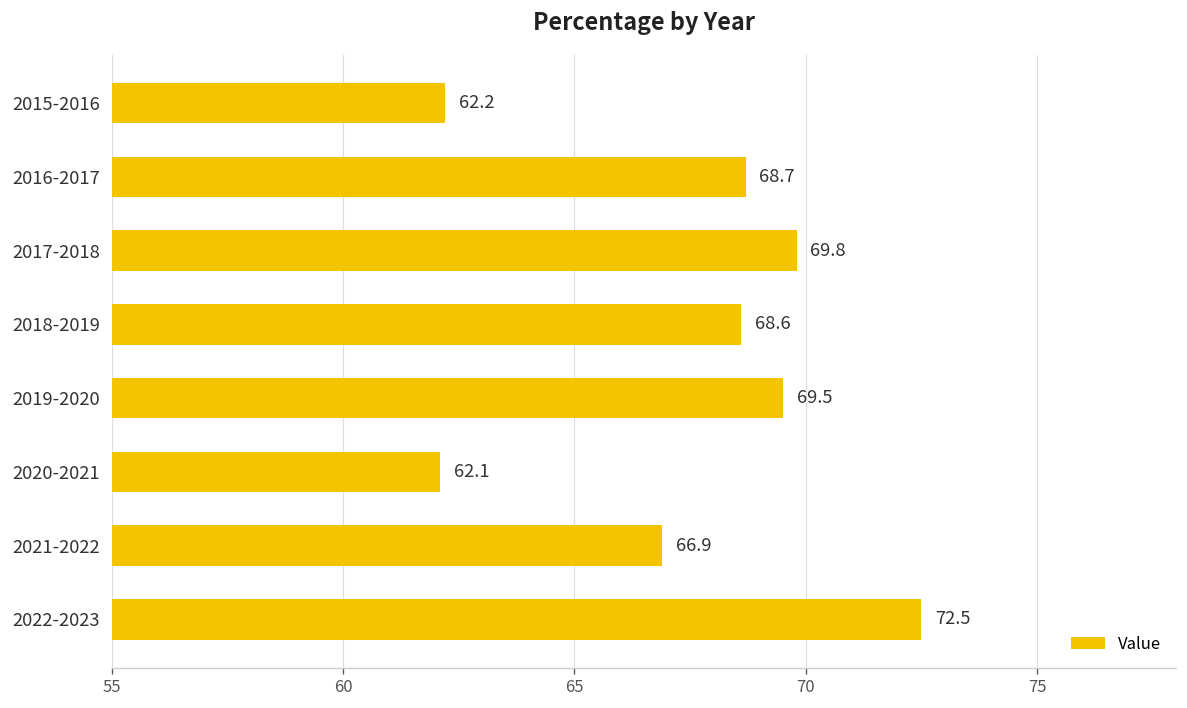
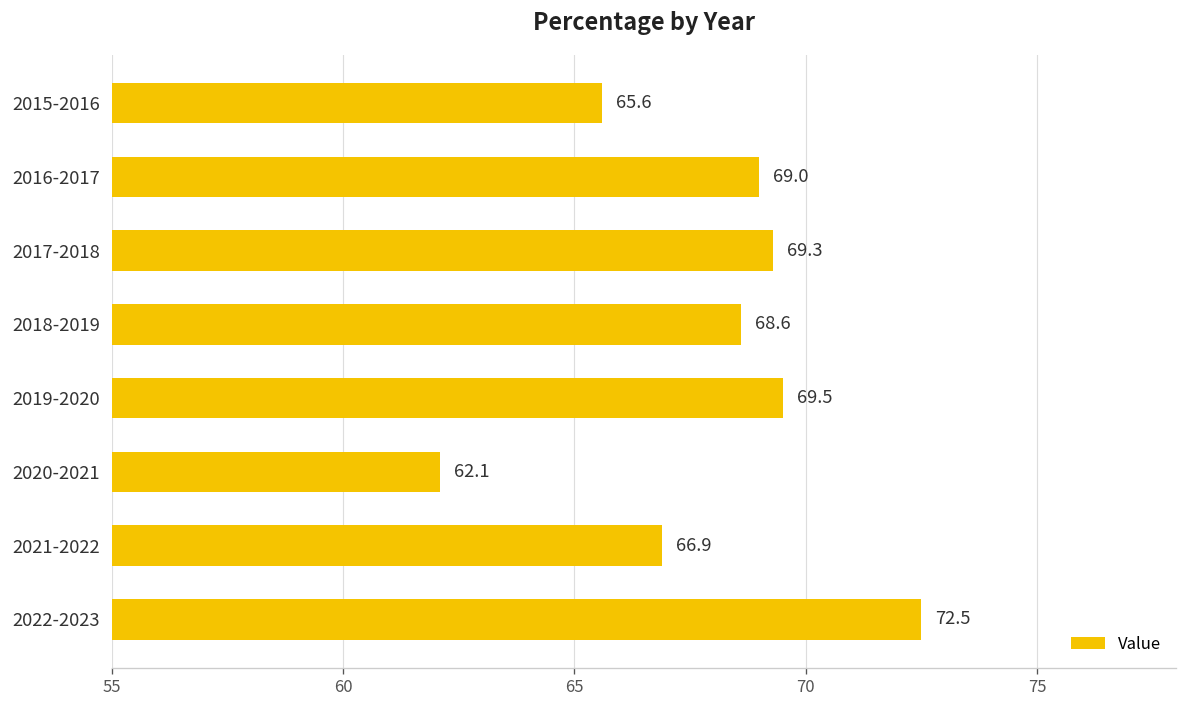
2015-2016: 62.2 -> 65.6
2016-2017: 68.7 -> 69.0
2017-2018: 69.8 -> 69.3
